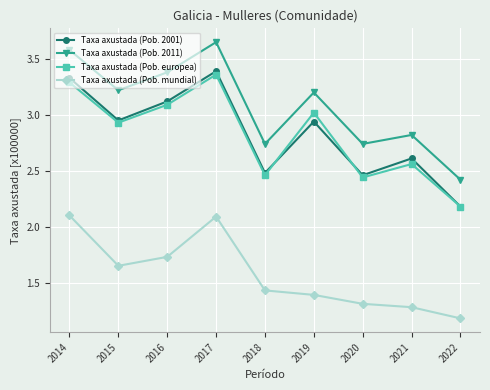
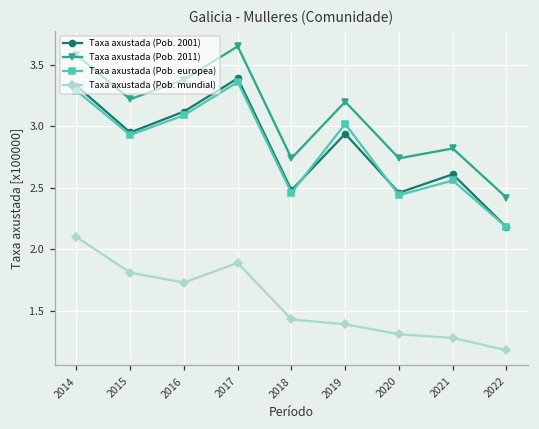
Taxa axustada (Pob. mundial), 2015: 1.65 -> 1.81
Taxa axustada (Pob. mundial), 2017: 2.09 -> 1.89
